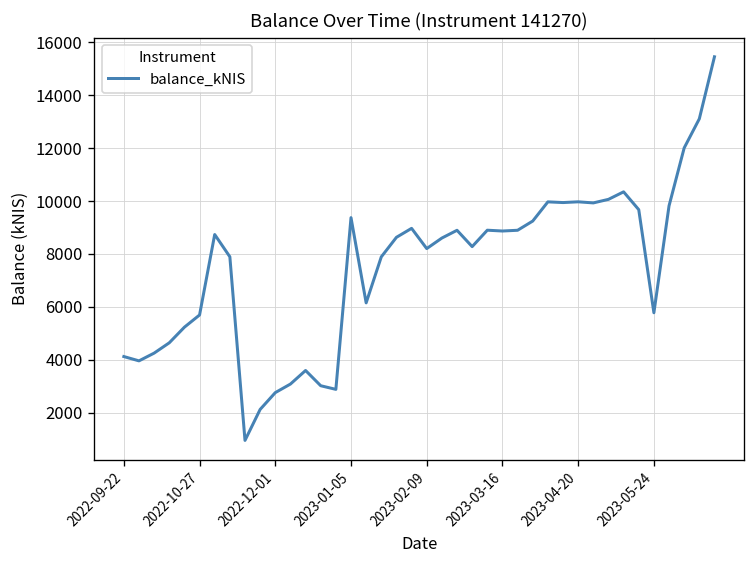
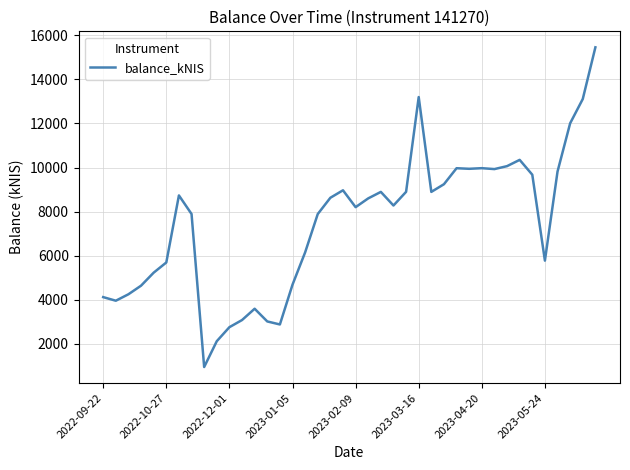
2023-01-05: 9400 -> 4700
2023-03-16: 8900 -> 13200
